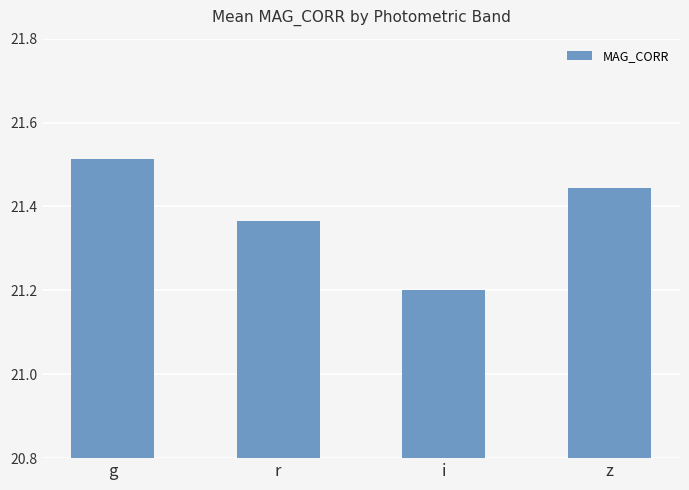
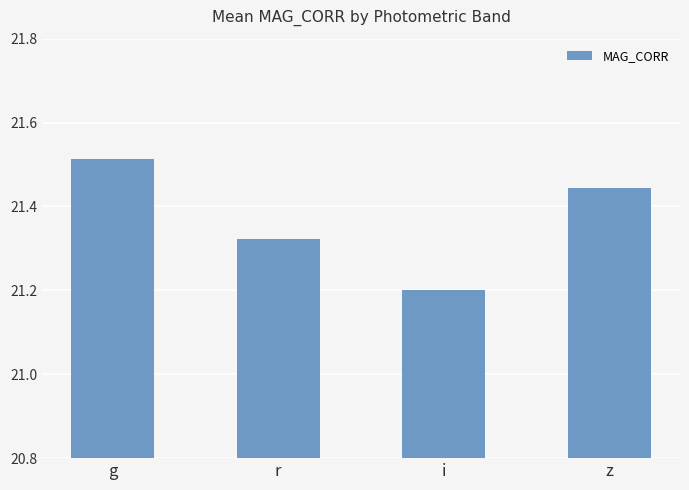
r: 21.37 -> 21.32
